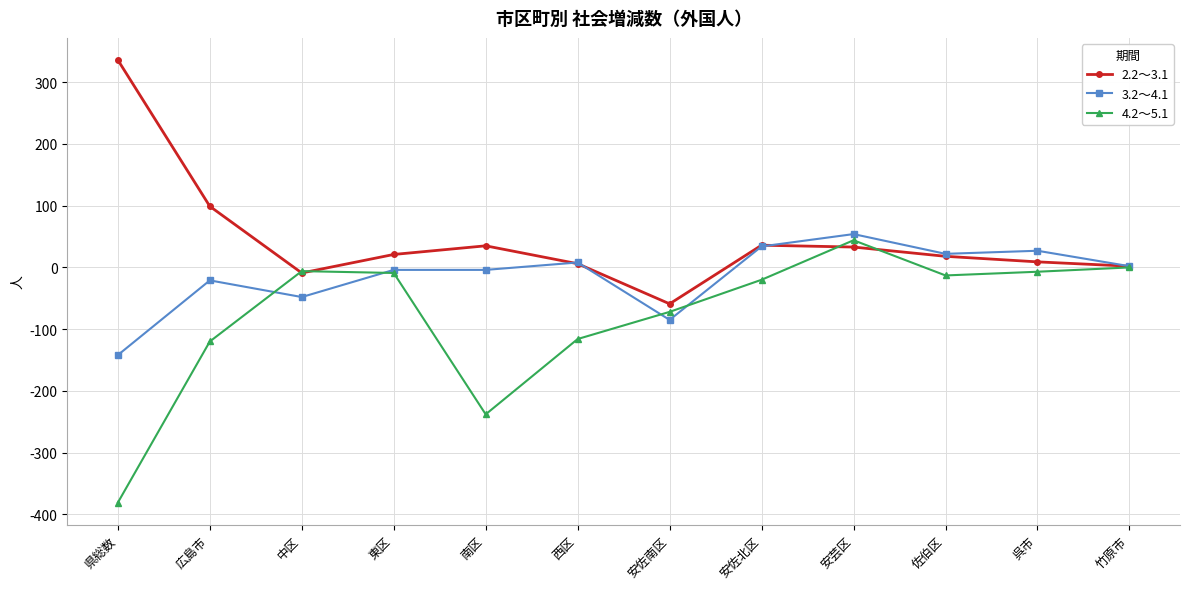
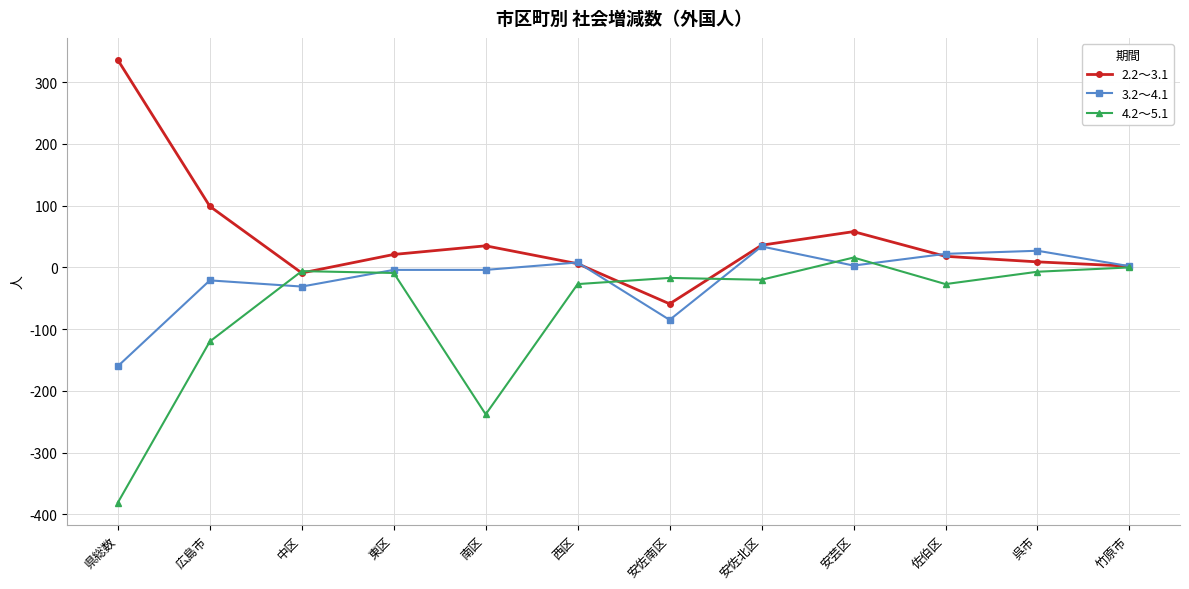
3.2～4.1, 県総数: -140 -> -160
3.2～4.1, 中区: -50 -> -30
4.2～5.1, 西区: -120 -> -30
4.2～5.1, 安佐南区: -70 -> -20
2.2～3.1, 安芸区: 30 -> 60
3.2～4.1, 安芸区: 50 -> 0
4.2～5.1, 安芸区: 40 -> 20
4.2～5.1, 佐伯区: -10 -> -30
